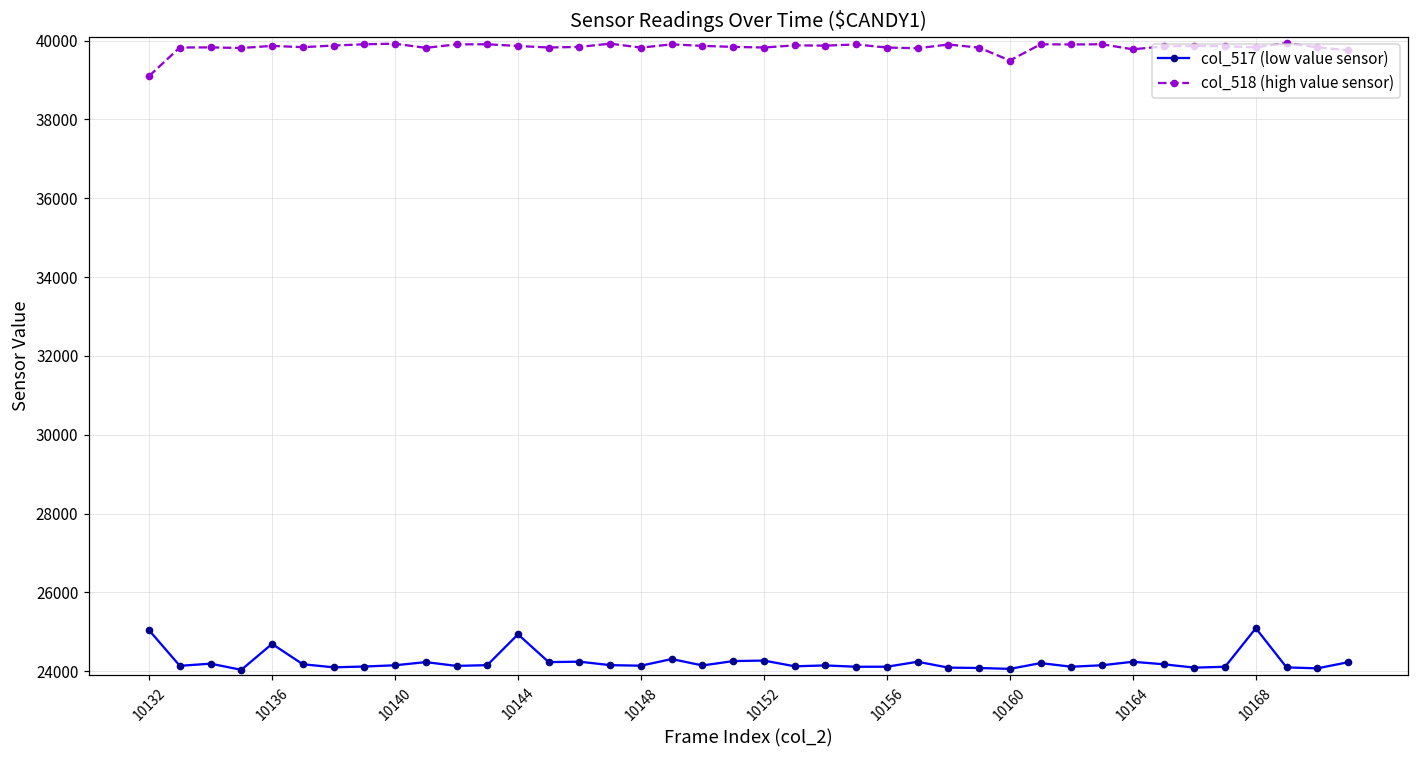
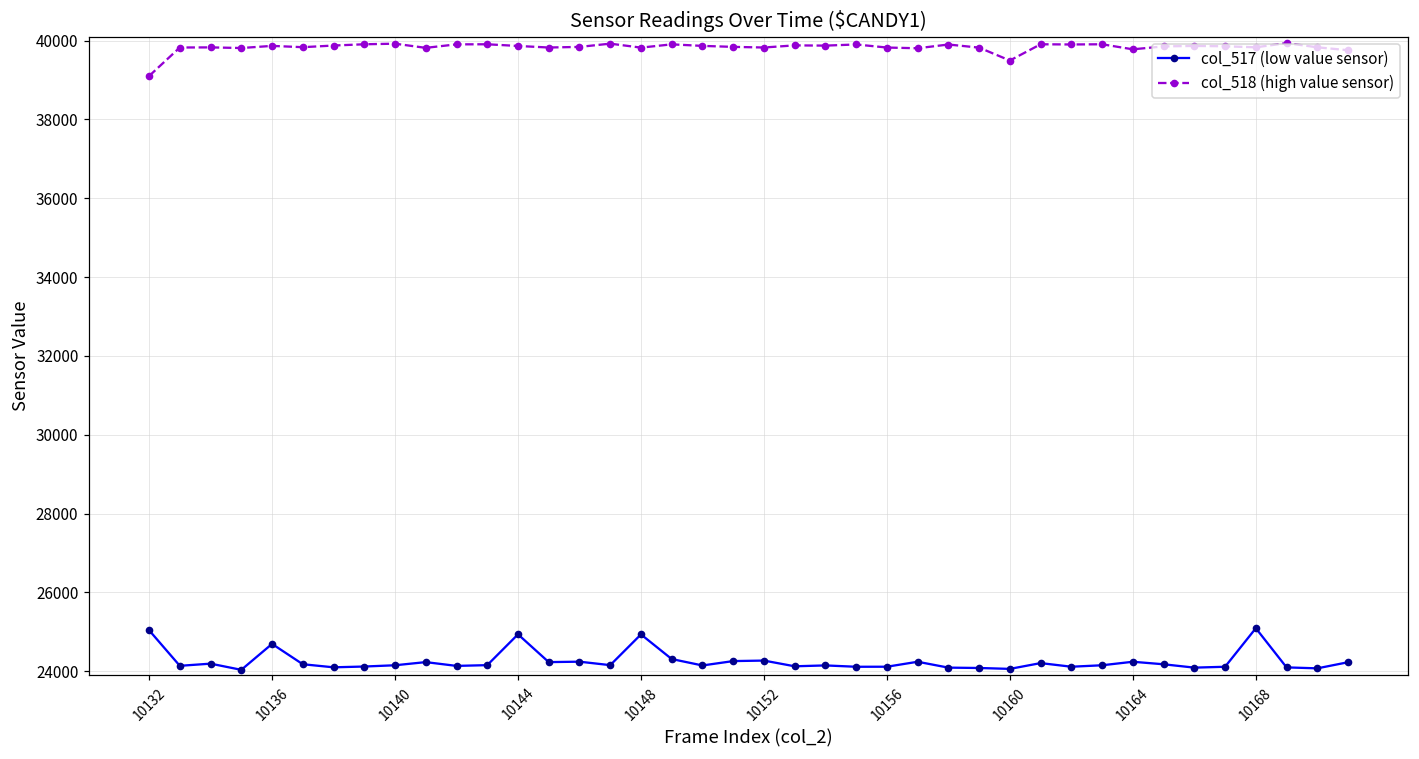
col_517 (low value sensor), 10148: 24100 -> 24900
